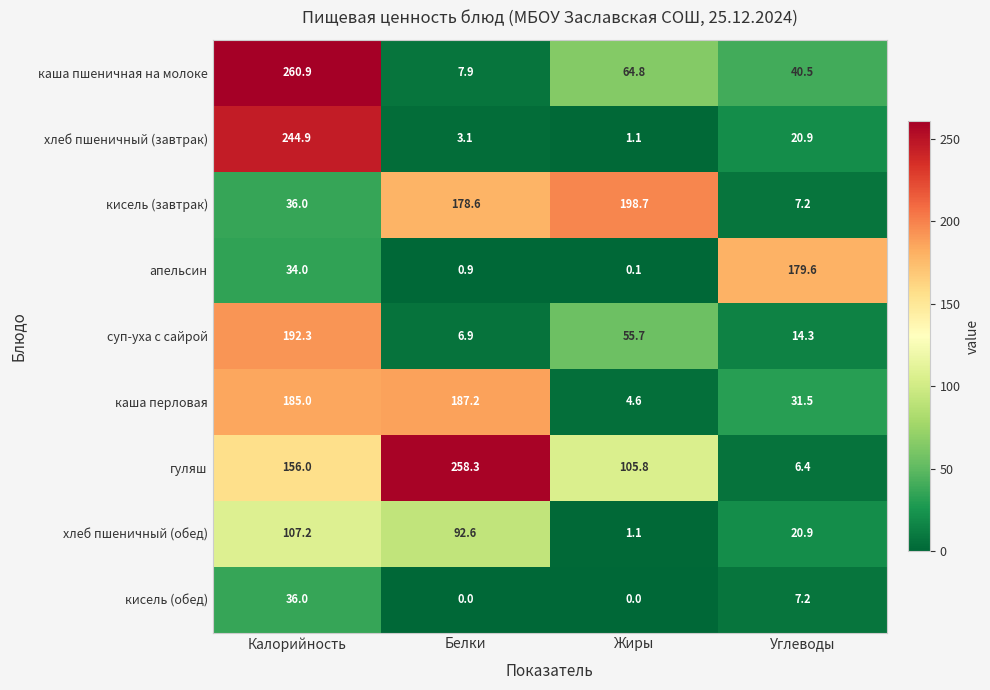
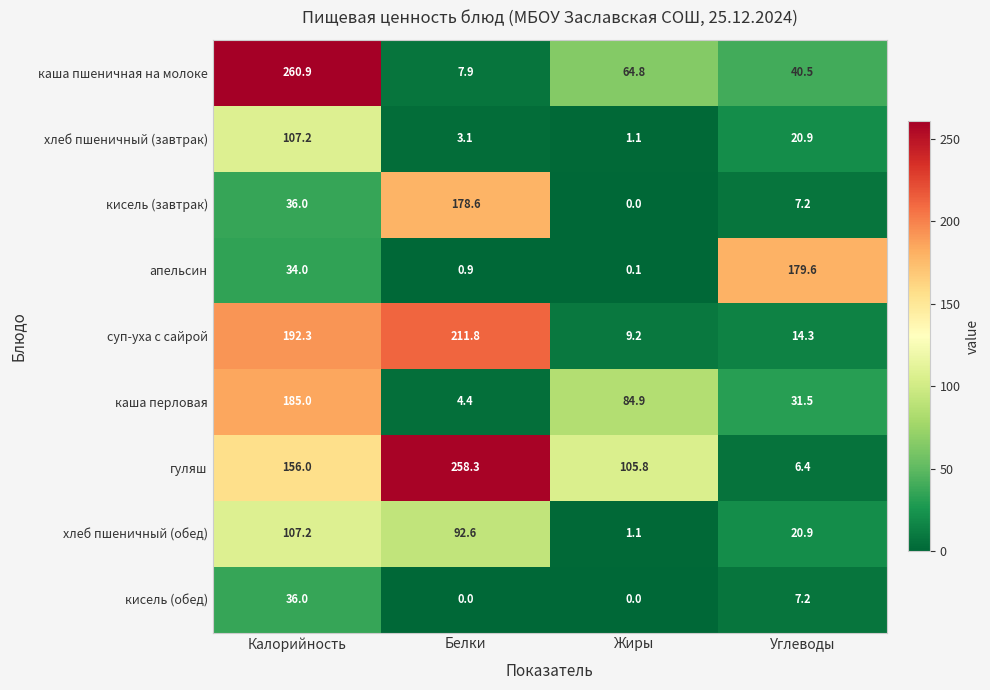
хлеб пшеничный (завтрак), Калорийность: 244.9 -> 107.2
кисель (завтрак), Жиры: 198.7 -> 0.0
суп-уха с сайрой, Белки: 6.9 -> 211.8
суп-уха с сайрой, Жиры: 55.7 -> 9.2
каша перловая, Белки: 187.2 -> 4.4
каша перловая, Жиры: 4.6 -> 84.9
